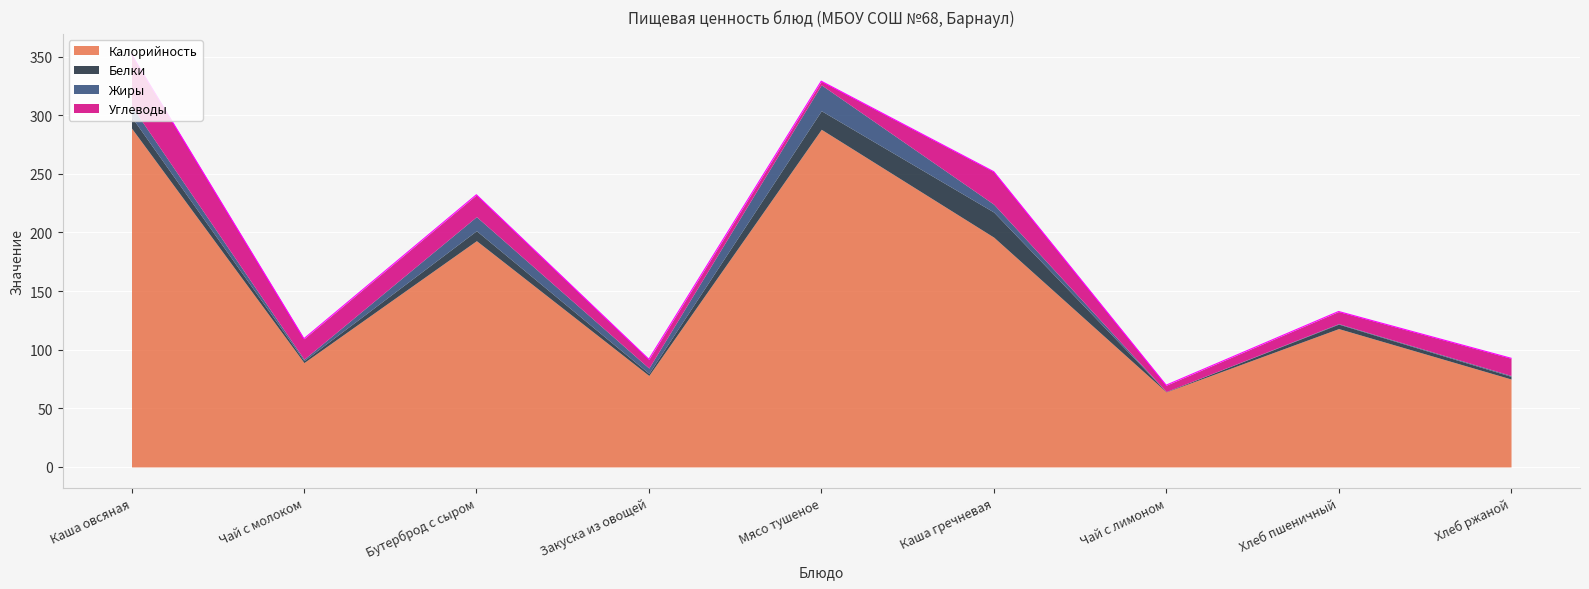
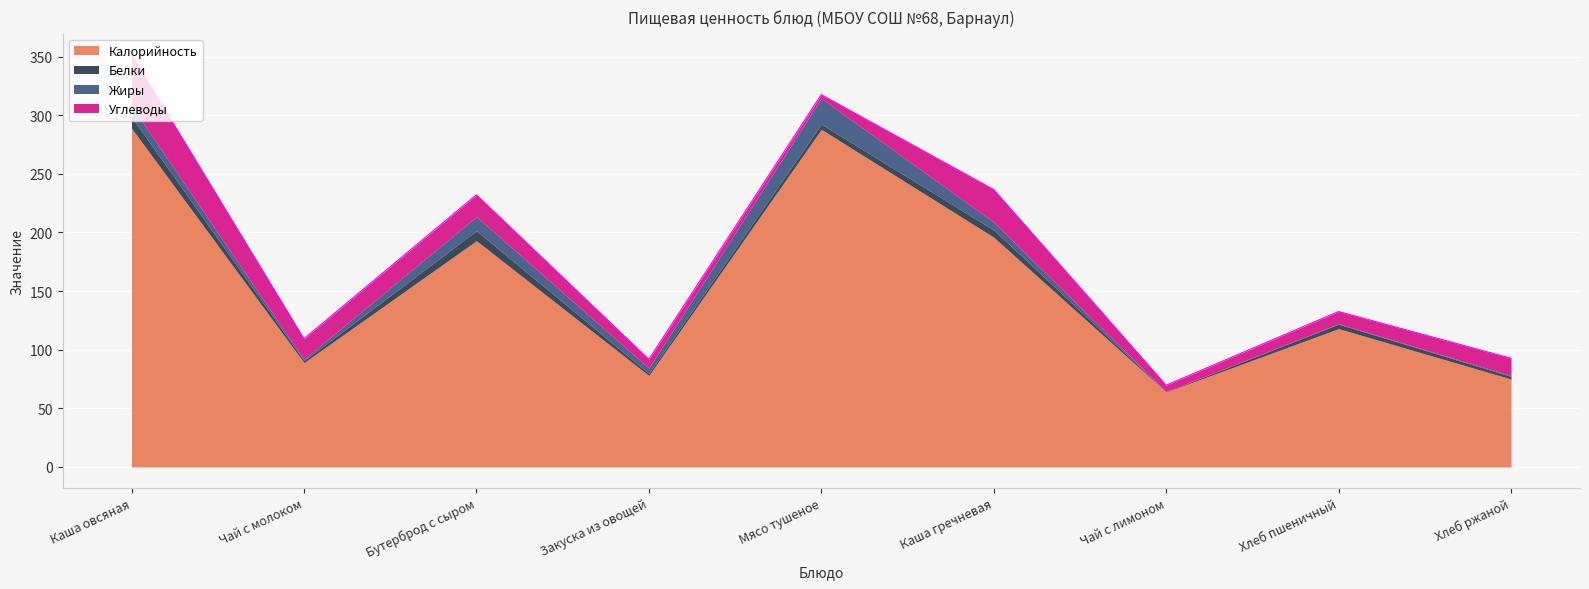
Белки, Мясо тушеное: 16 -> 4
Белки, Каша гречневая: 21 -> 6
